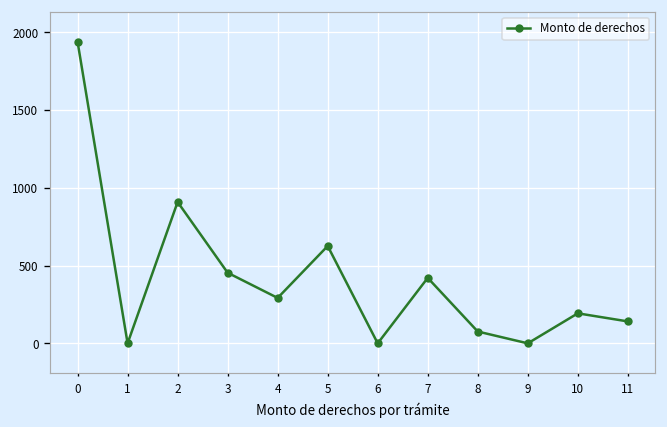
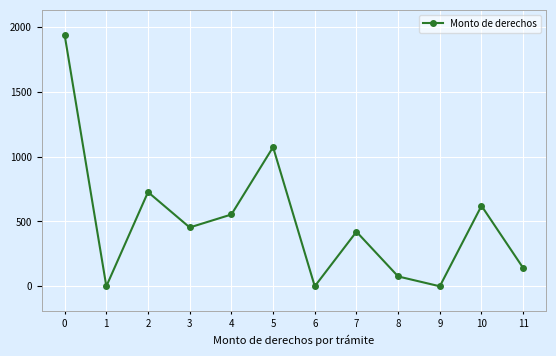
2: 910 -> 730
4: 290 -> 550
5: 630 -> 1070
10: 190 -> 620
